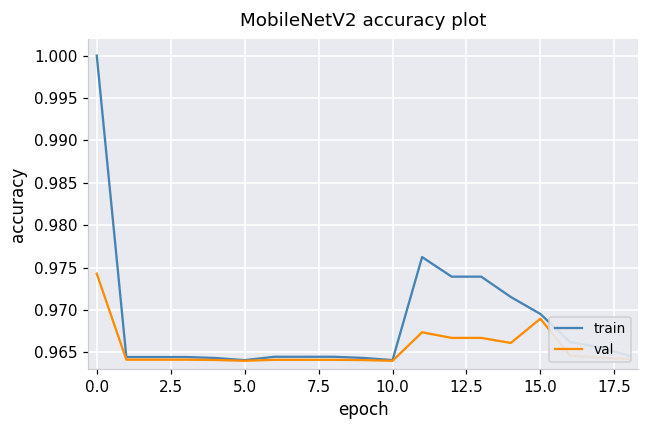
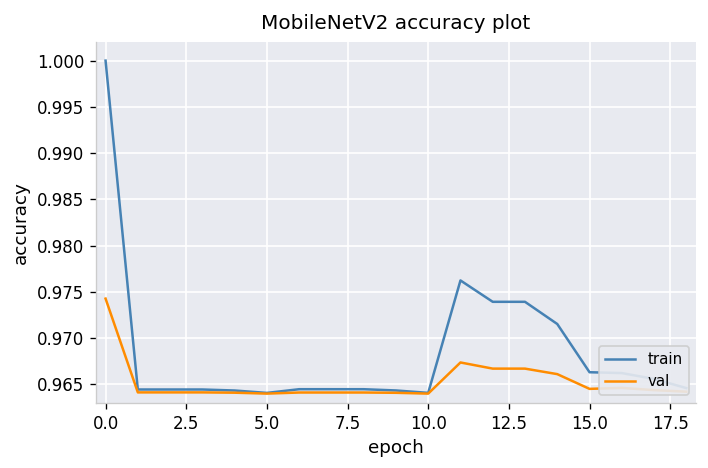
train, 15.0: 0.970 -> 0.966
val, 15.0: 0.969 -> 0.965
